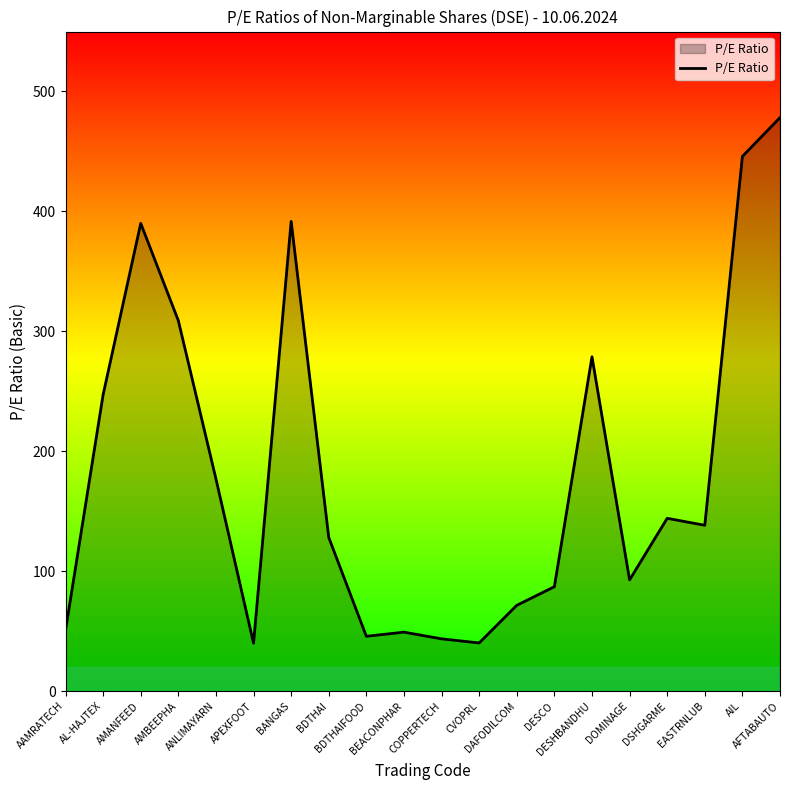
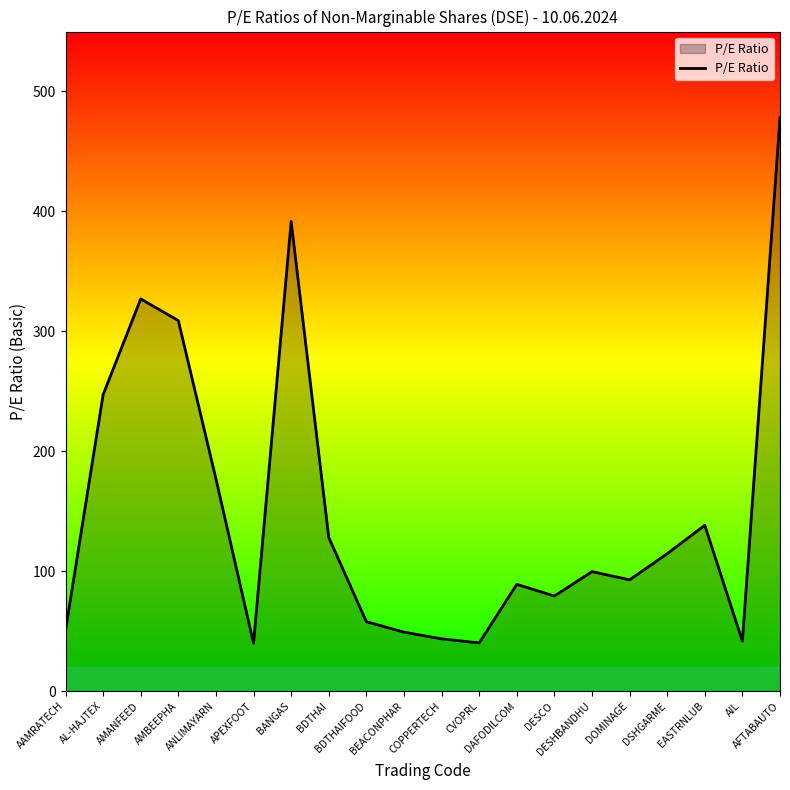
AMANFEED: 390 -> 327
BDTHAIFOOD: 46 -> 58
DAFODILCOM: 72 -> 89
DESCO: 87 -> 79
DESHBANDHU: 279 -> 100
DSHGARME: 144 -> 115
AIL: 446 -> 42
